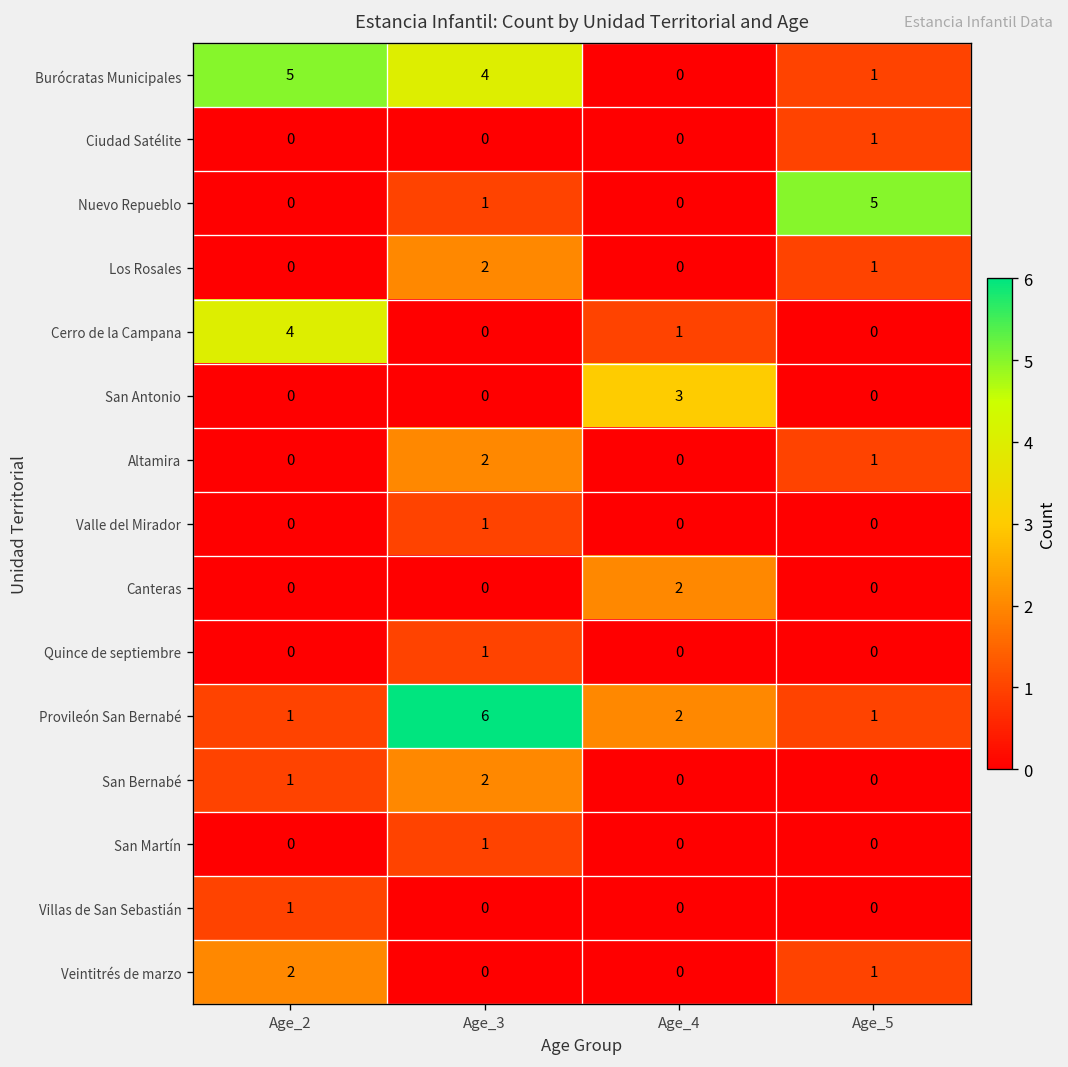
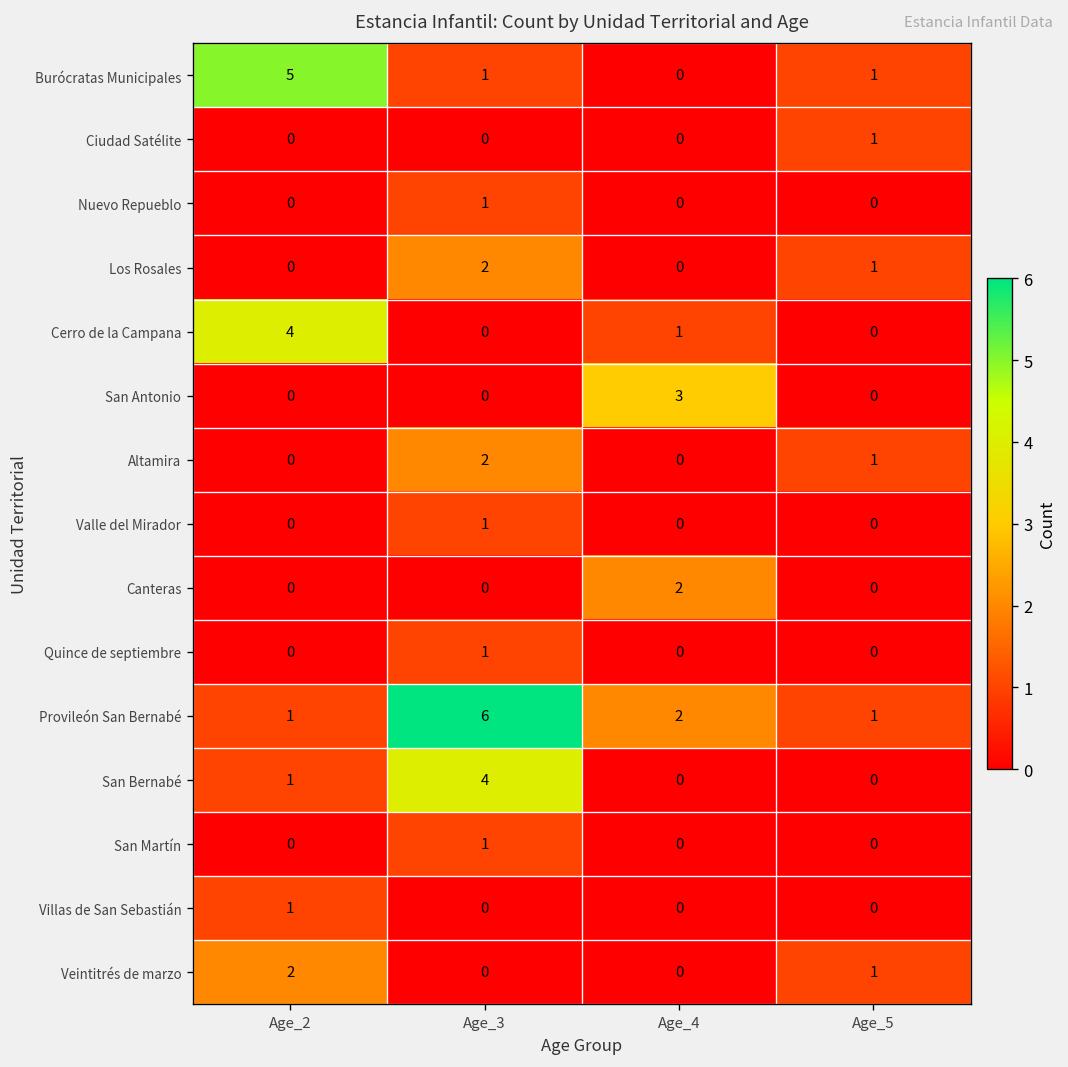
Burócratas Municipales, Age_3: 4 -> 1
Nuevo Repueblo, Age_5: 5 -> 0
San Bernabé, Age_3: 2 -> 4
